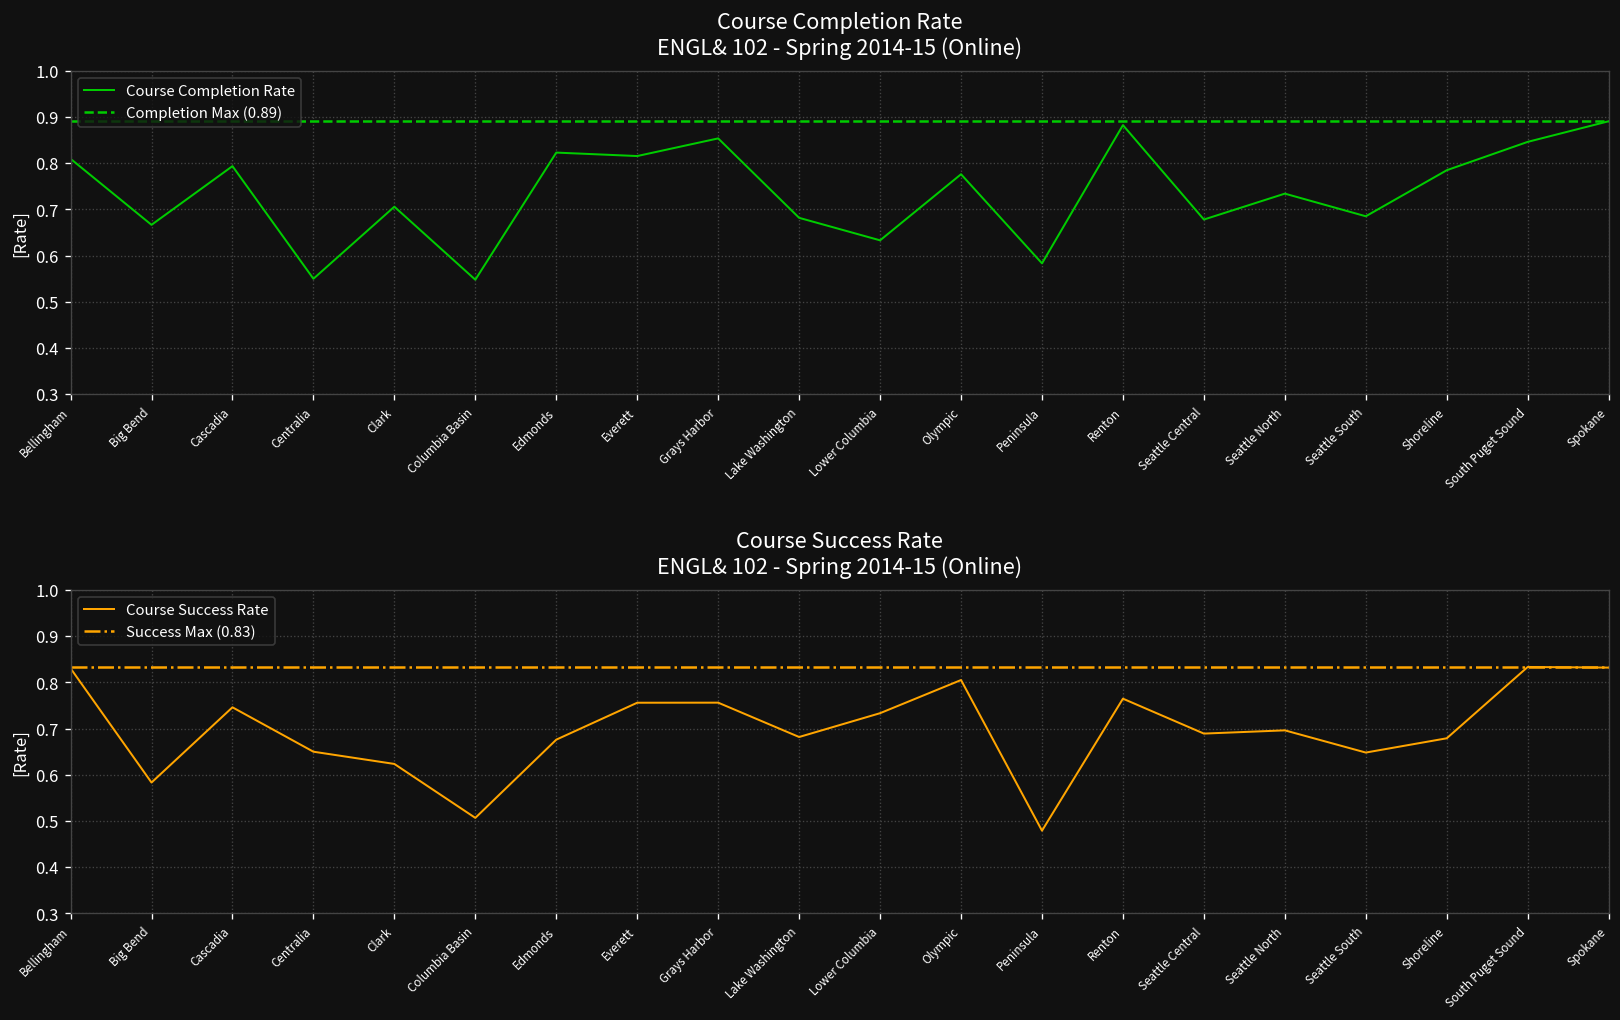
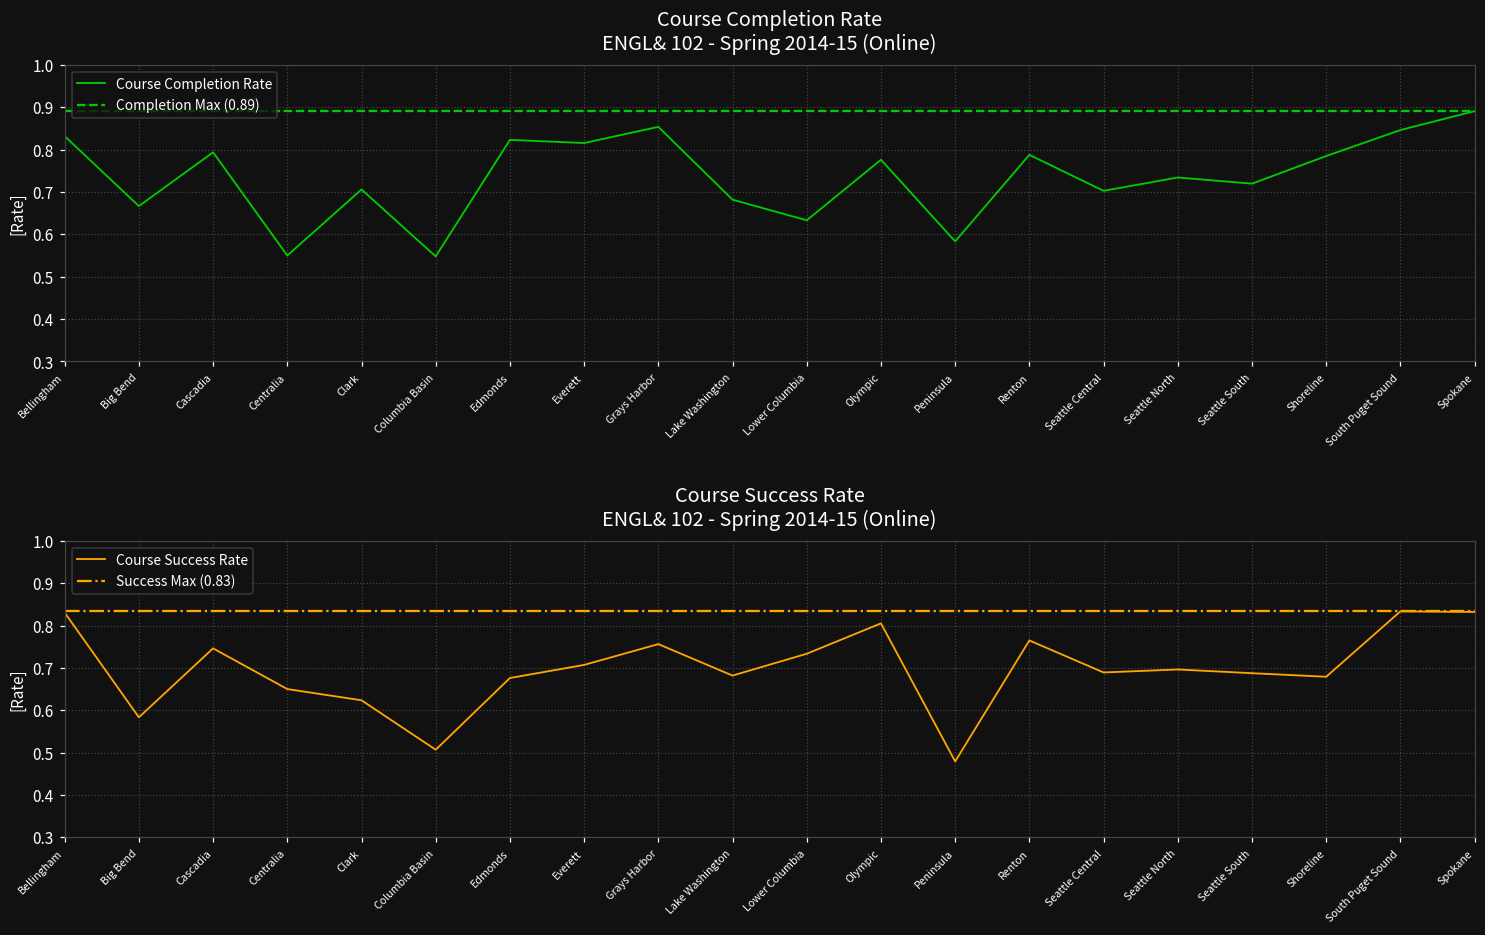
Course Completion Rate ENGL& 102 - Spring 2014-15 (Online), Bellingham: 0.81 -> 0.83
Course Completion Rate ENGL& 102 - Spring 2014-15 (Online), Renton: 0.88 -> 0.79
Course Completion Rate ENGL& 102 - Spring 2014-15 (Online), Seattle Central: 0.68 -> 0.70
Course Completion Rate ENGL& 102 - Spring 2014-15 (Online), Seattle South: 0.69 -> 0.72
Course Success Rate ENGL& 102 - Spring 2014-15 (Online), Everett: 0.76 -> 0.71
Course Success Rate ENGL& 102 - Spring 2014-15 (Online), Seattle South: 0.65 -> 0.69
